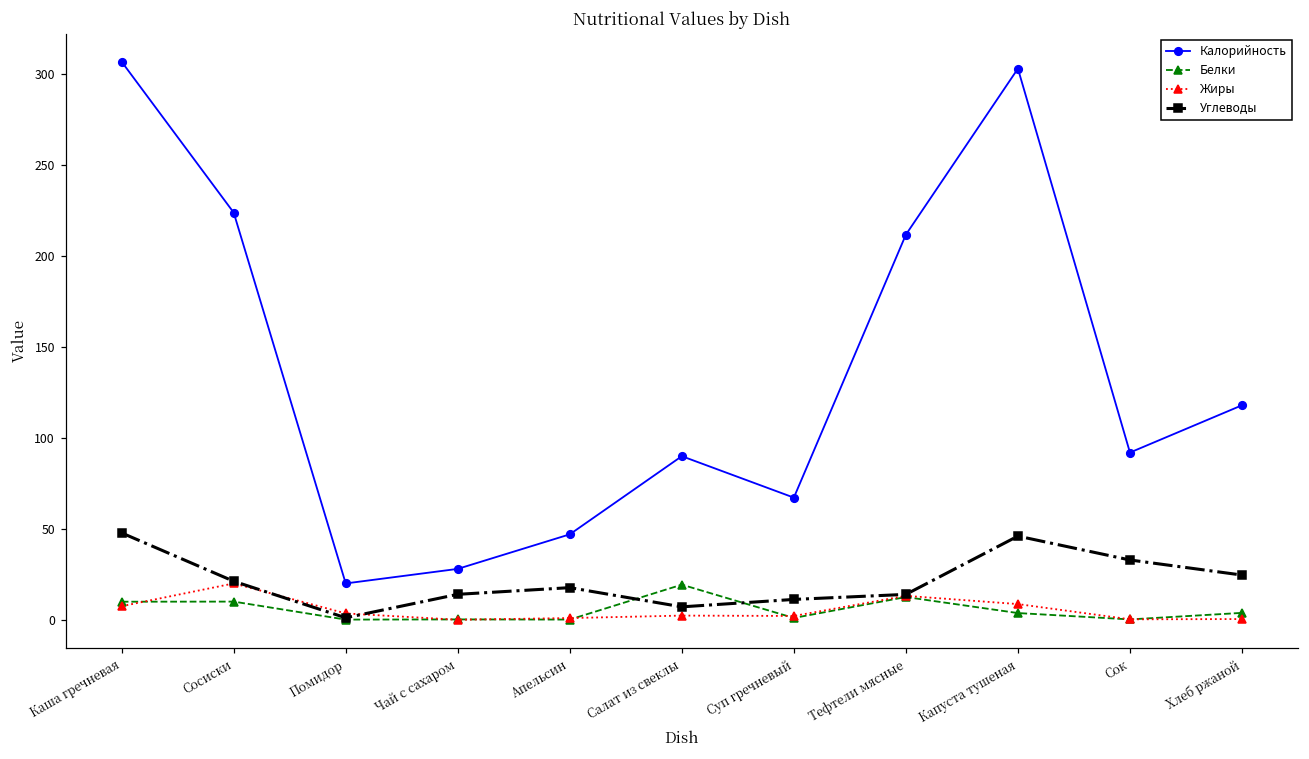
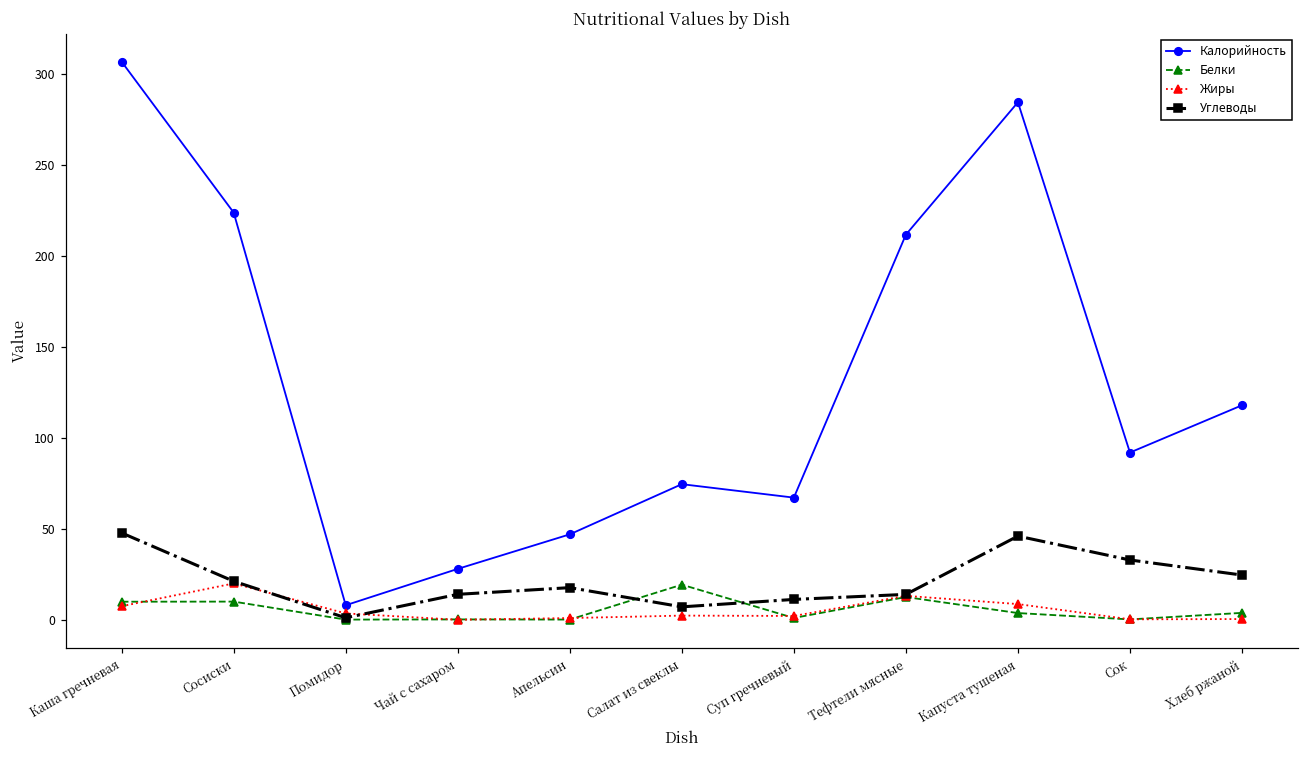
Калорийность, Помидор: 20 -> 8
Калорийность, Салат из свеклы: 90 -> 75
Калорийность, Капуста тушеная: 303 -> 285
